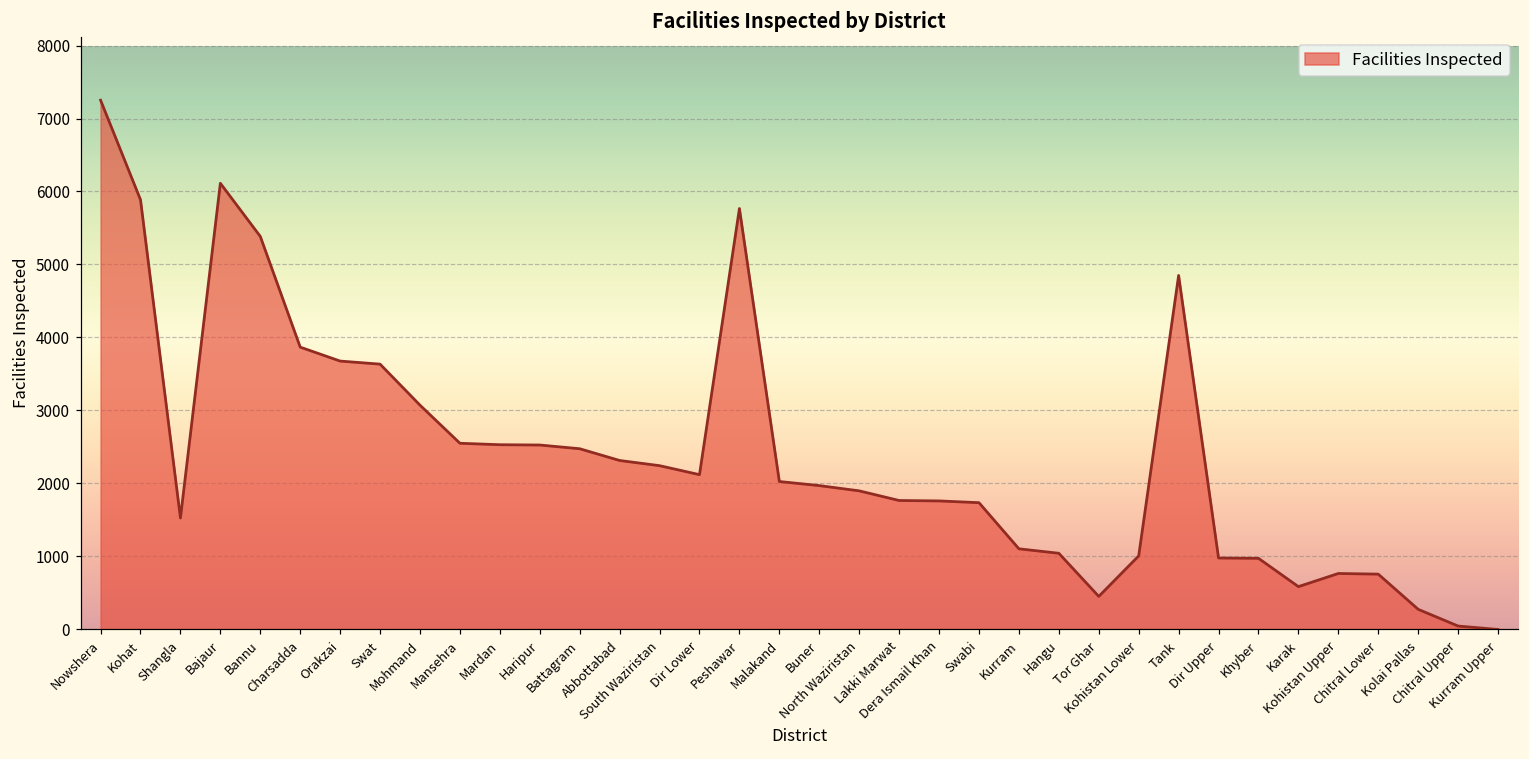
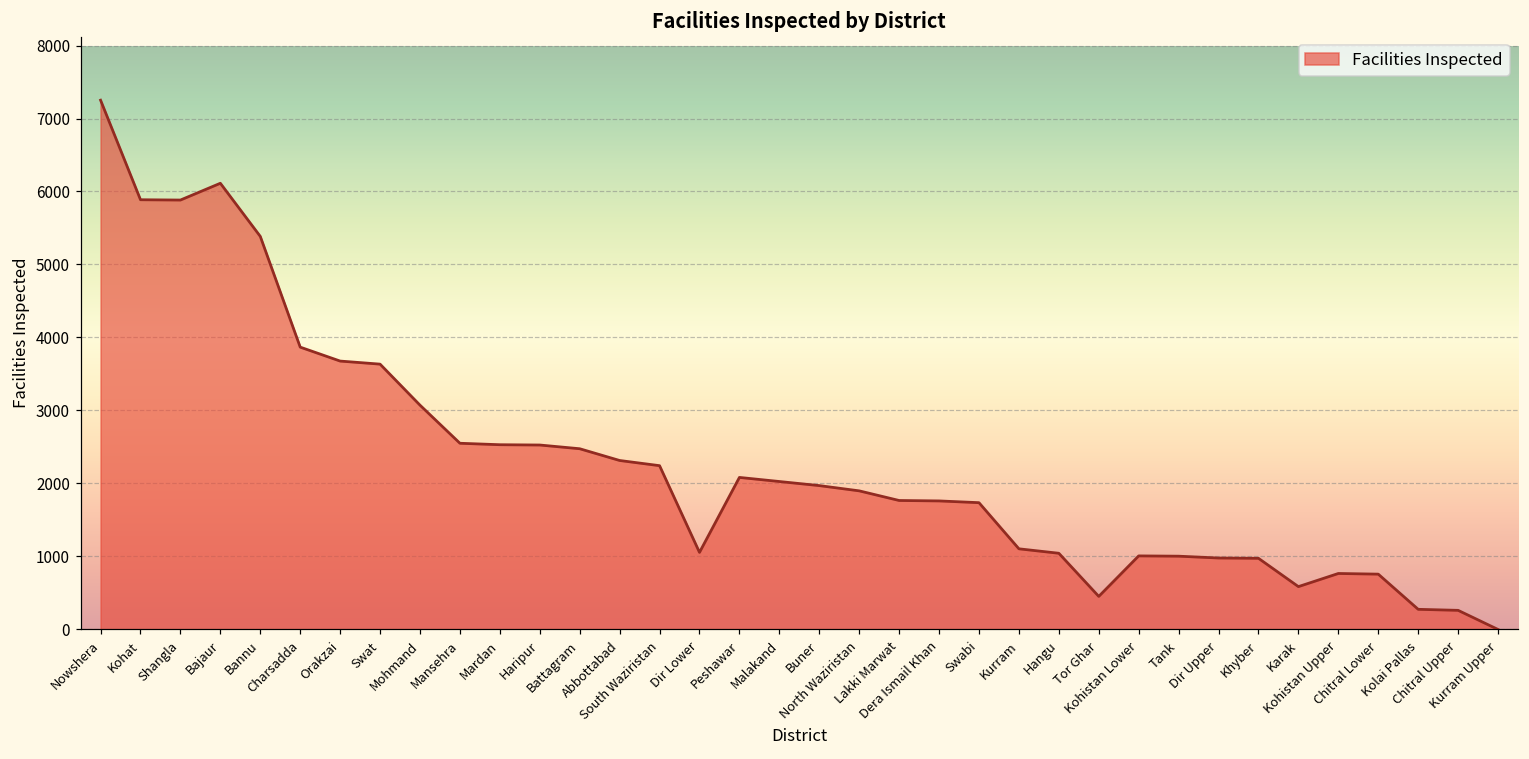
Shangla: 1500 -> 5900
Dir Lower: 2100 -> 1100
Peshawar: 5800 -> 2100
Tank: 4900 -> 1000
Chitral Upper: 0 -> 300
